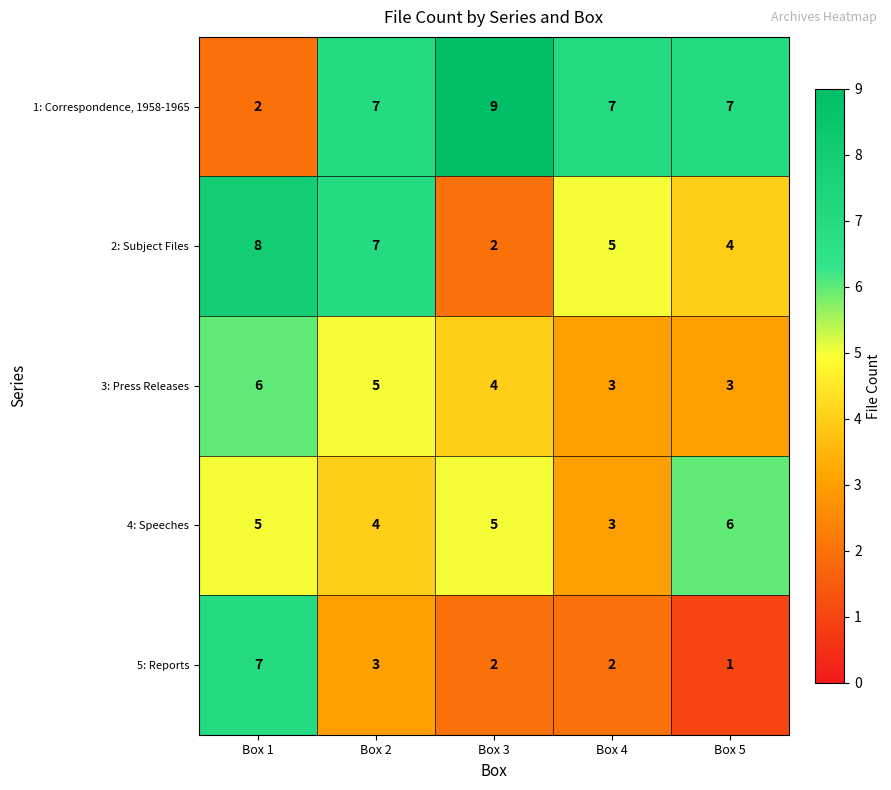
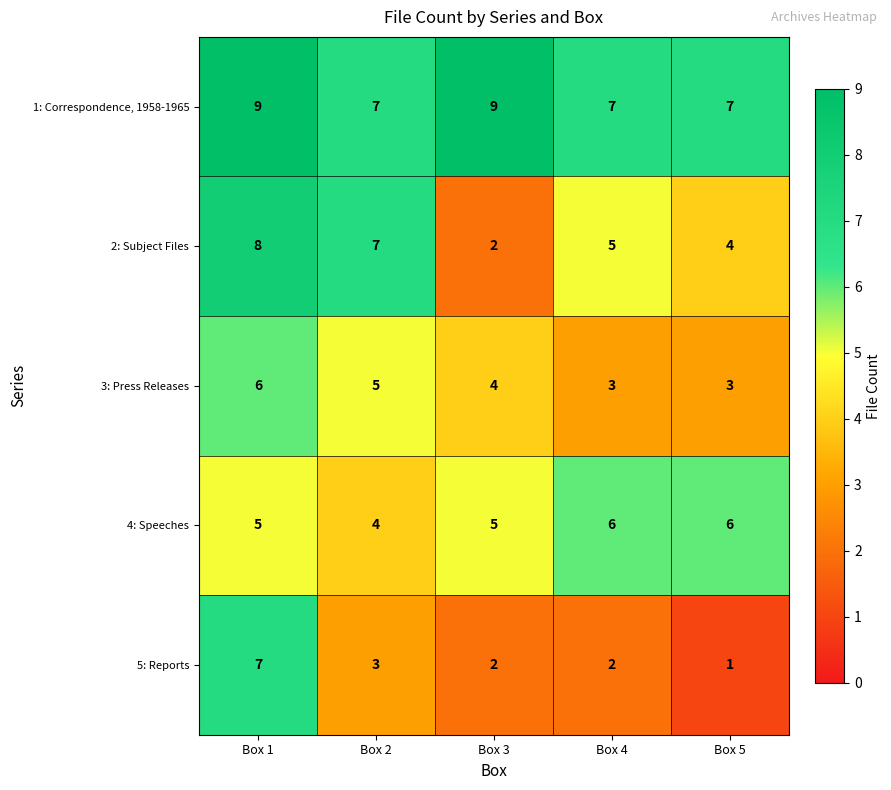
1: Correspondence, 1958-1965, Box 1: 2 -> 9
4: Speeches, Box 4: 3 -> 6
